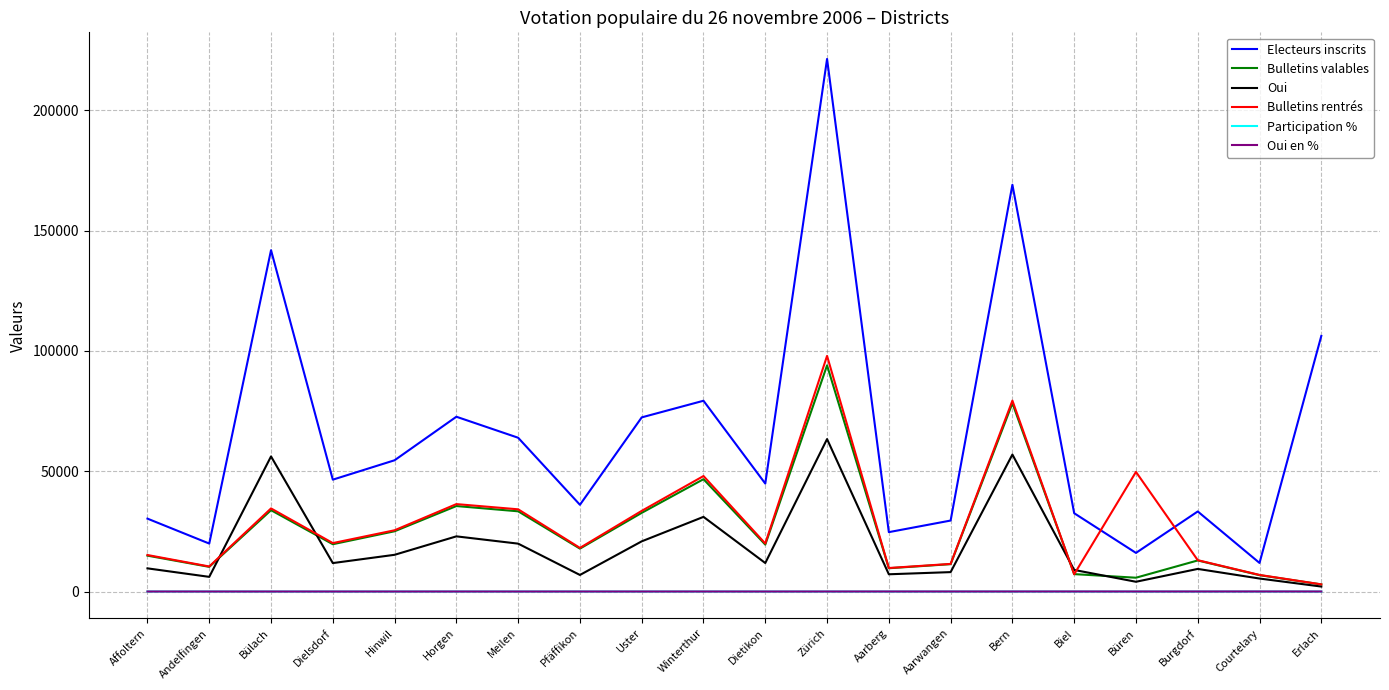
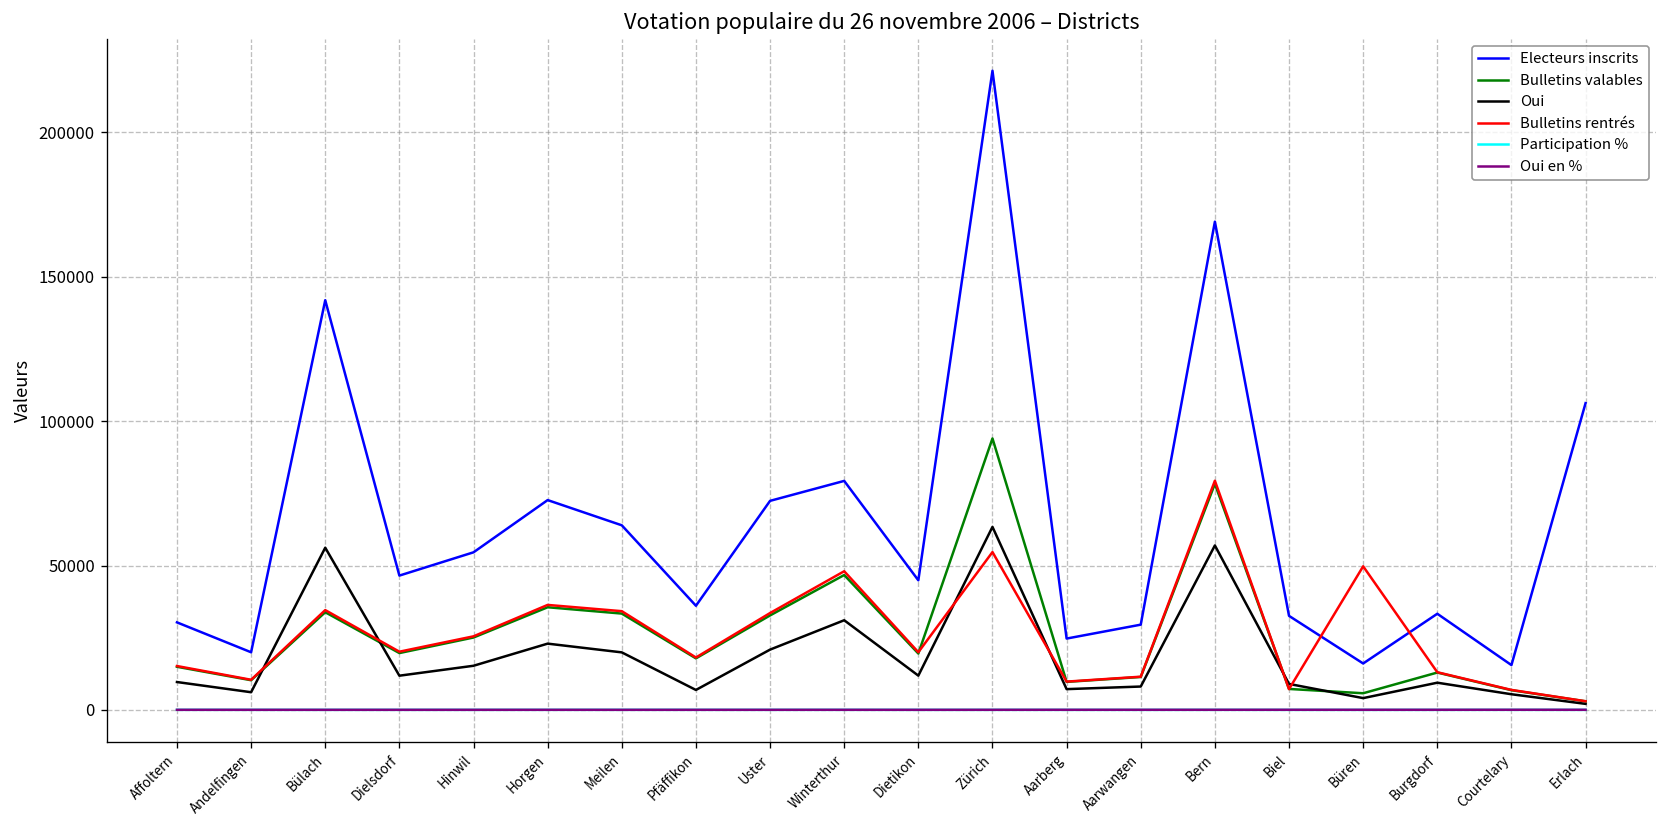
Bulletins rentrés, Zürich: 98000 -> 55000
Electeurs inscrits, Courtelary: 12000 -> 16000
